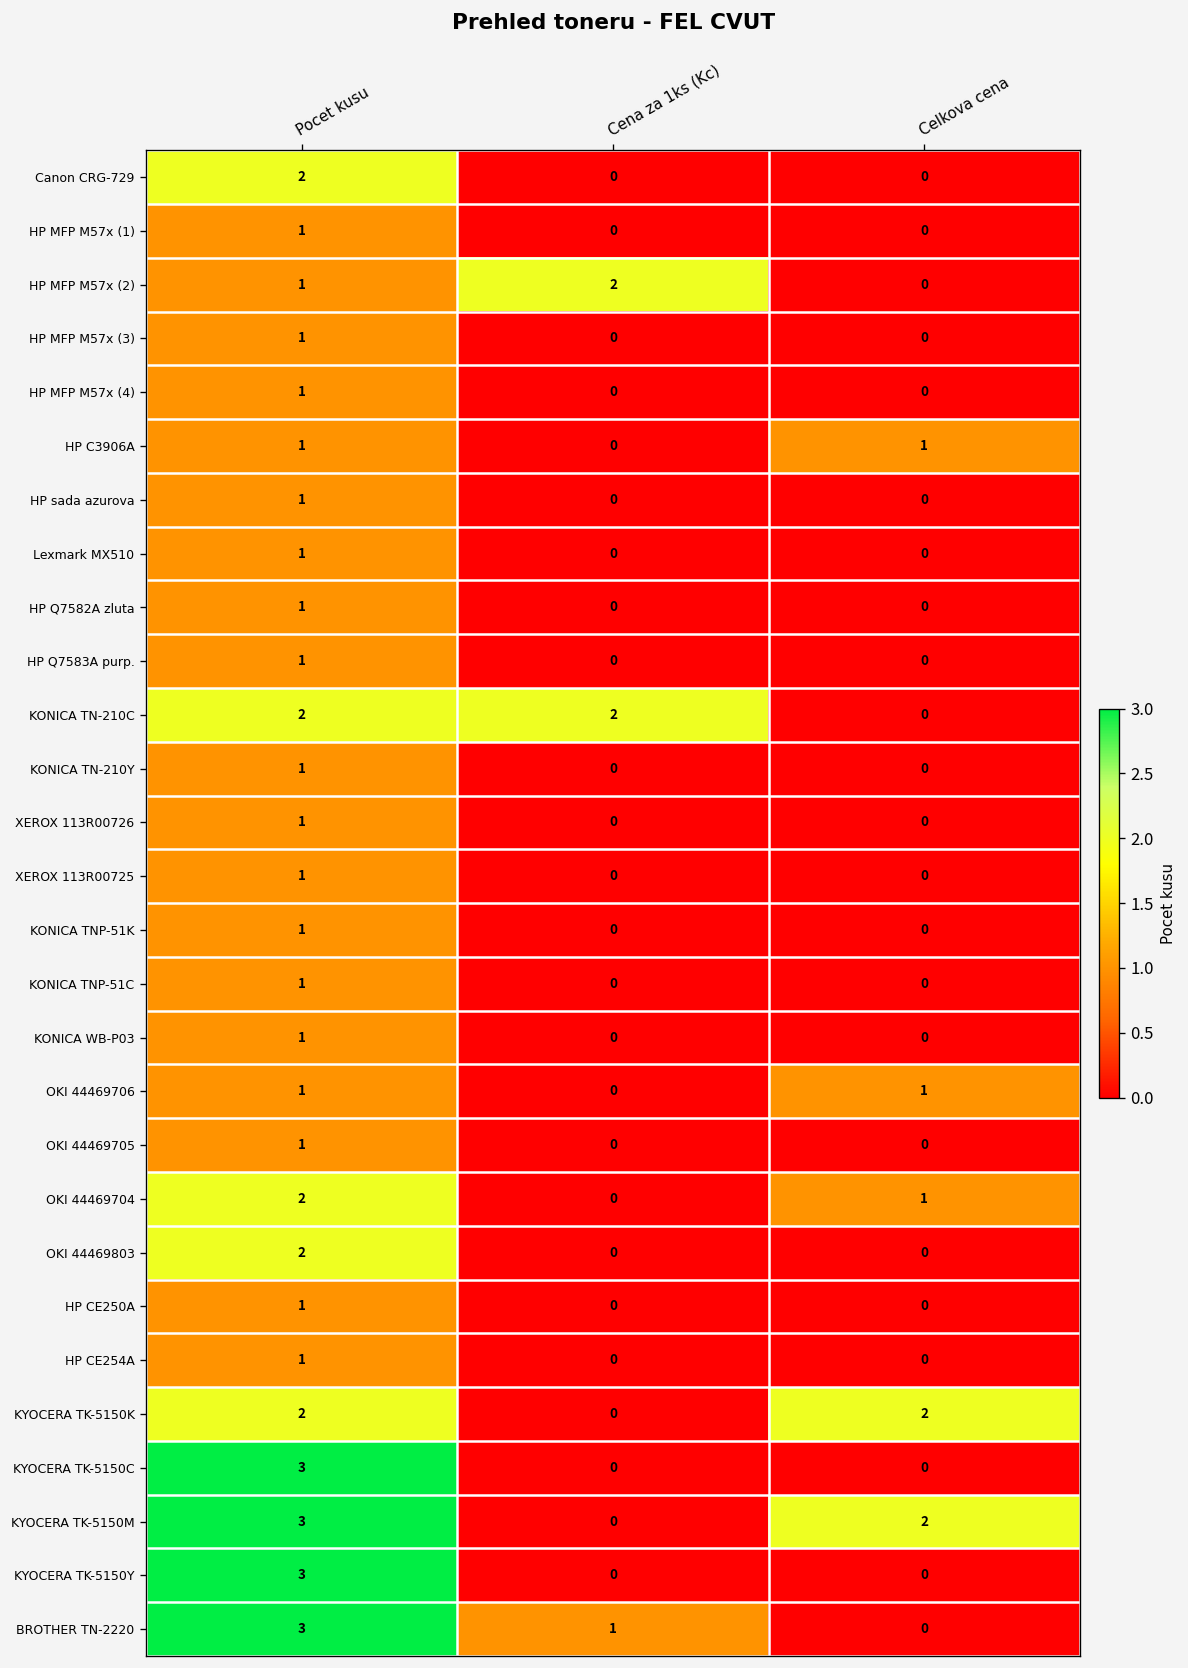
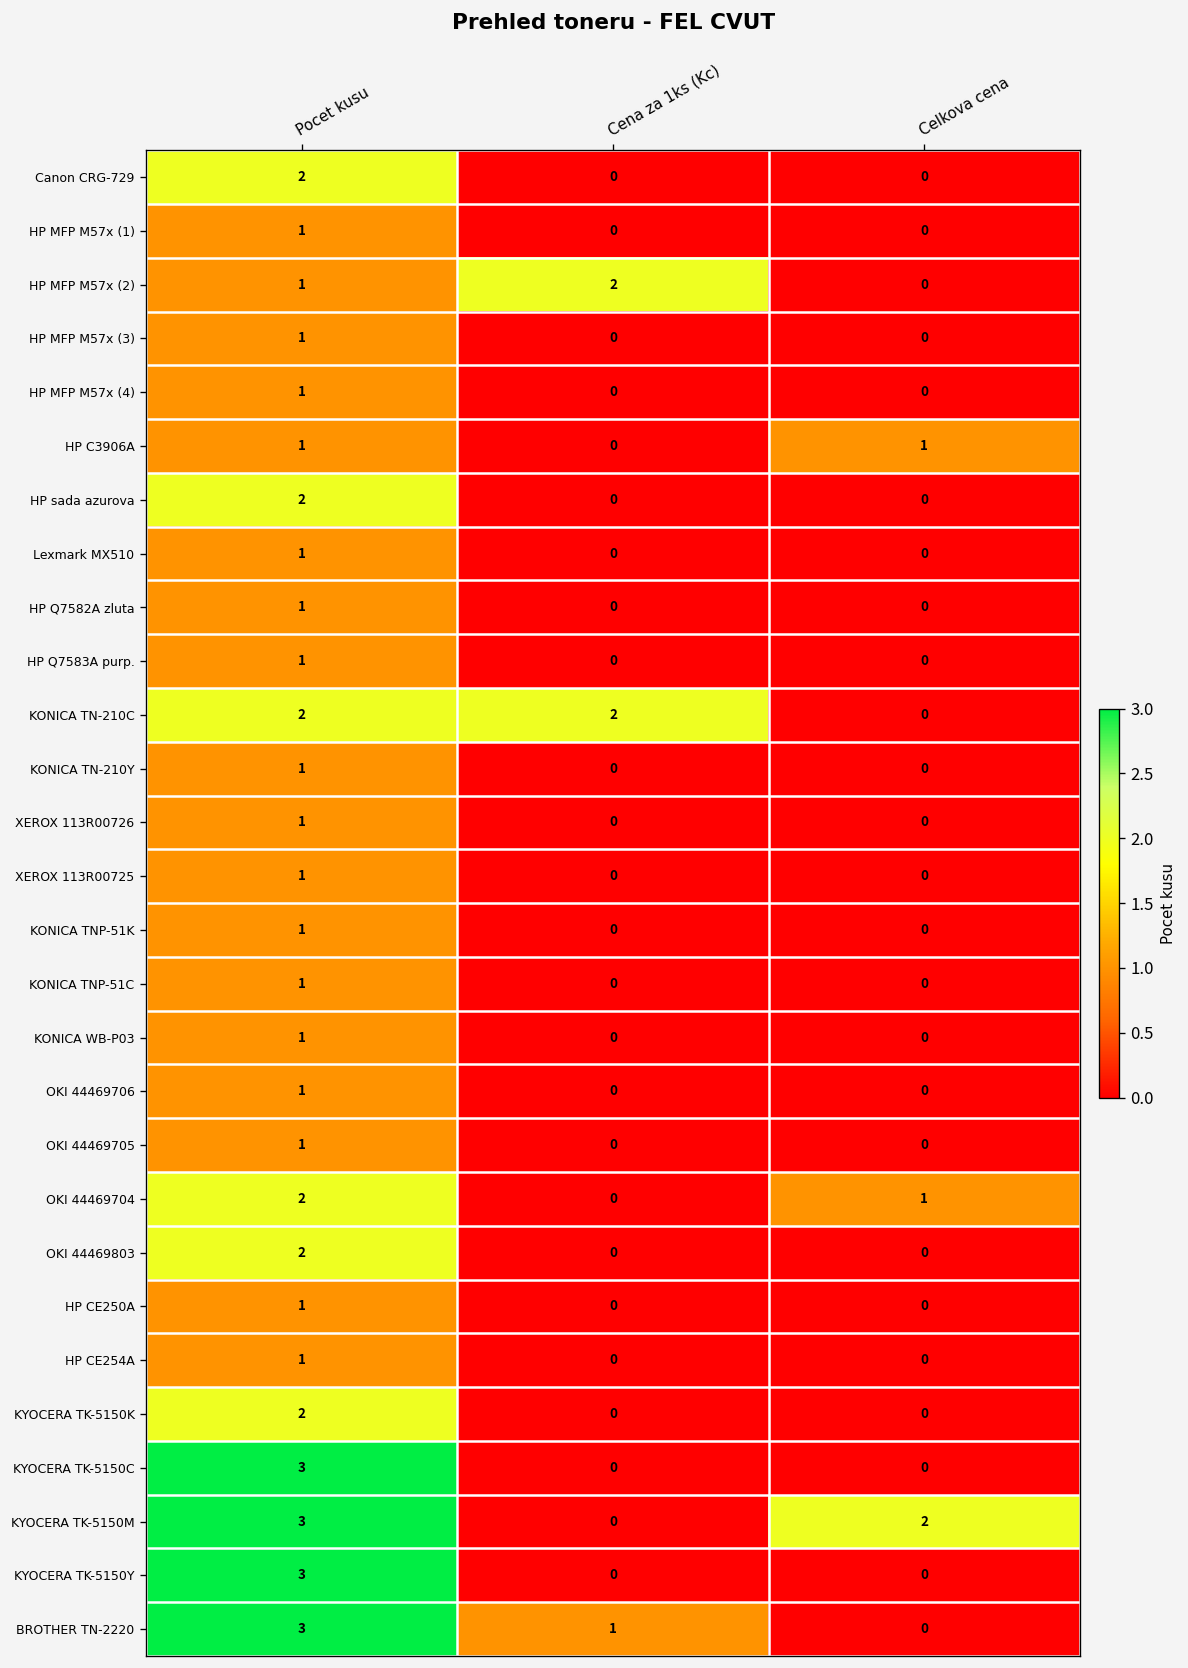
HP sada azurova, Pocet kusu: 1 -> 2
OKI 44469706, Celkova cena: 1 -> 0
KYOCERA TK-5150K, Celkova cena: 2 -> 0
